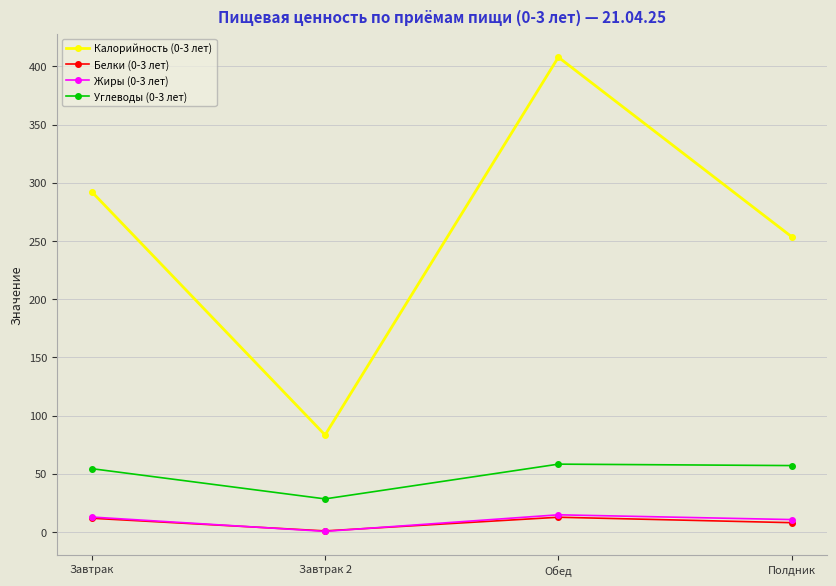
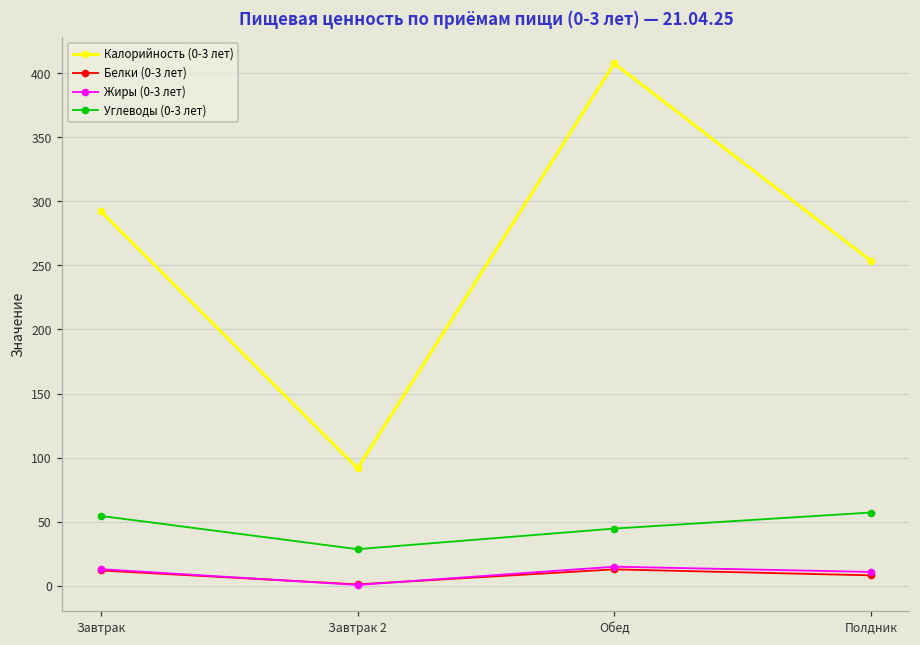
Калорийность (0-3 лет), Завтрак 2: 83 -> 92
Углеводы (0-3 лет), Обед: 58 -> 45
